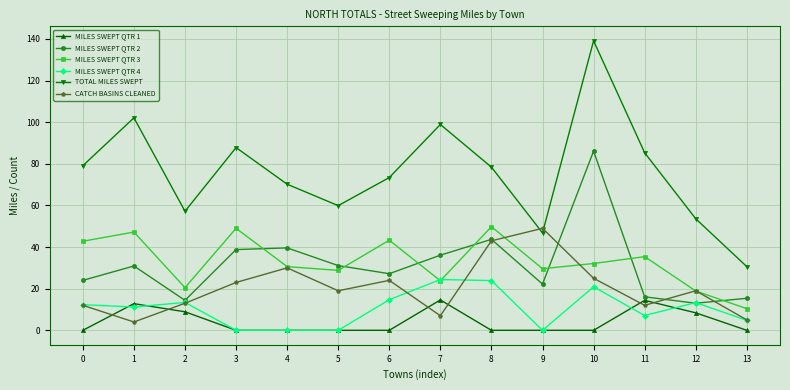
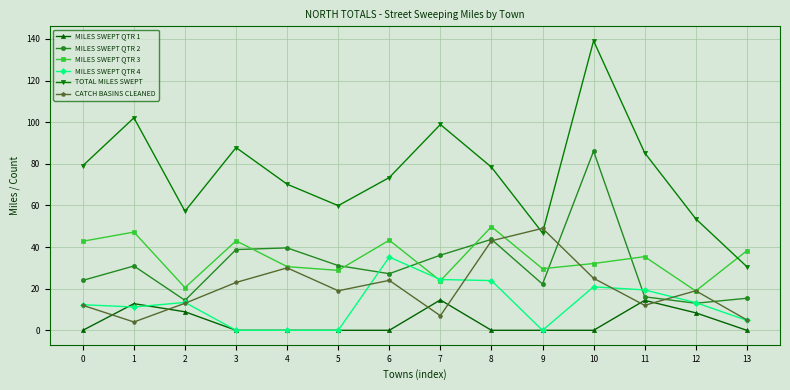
MILES SWEPT QTR 3, 3: 49 -> 43
MILES SWEPT QTR 4, 6: 15 -> 35
MILES SWEPT QTR 4, 11: 7 -> 19
MILES SWEPT QTR 3, 13: 10 -> 38
